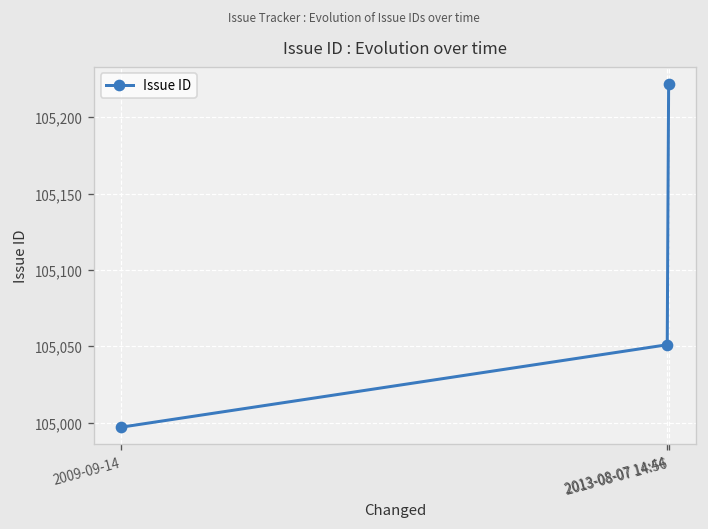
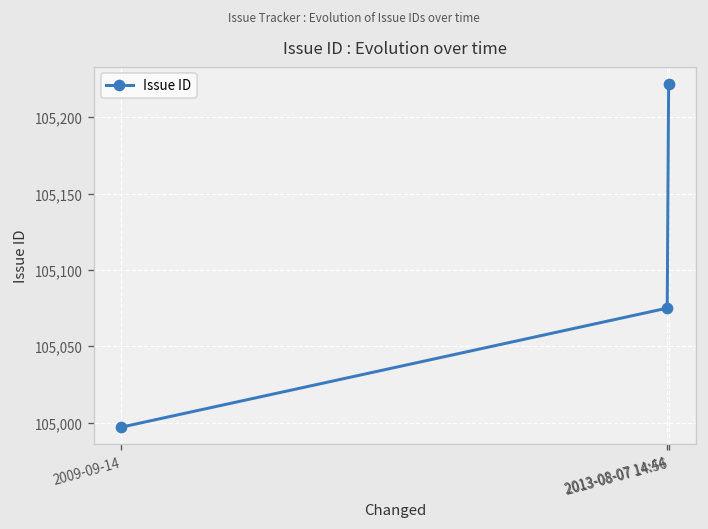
2013-08-07 14:44: 105,051 -> 105,075
